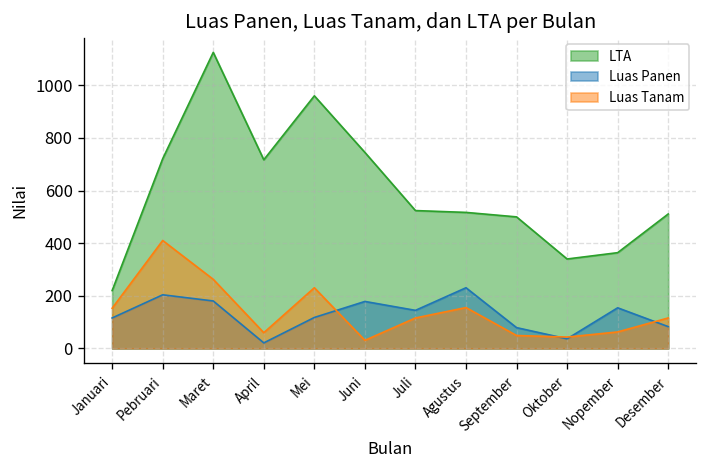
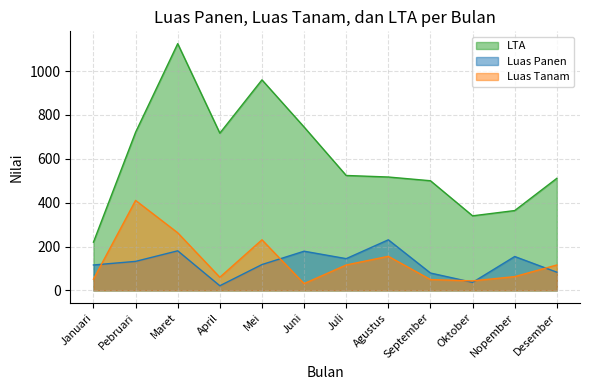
Luas Tanam, Januari: 150 -> 50
Luas Panen, Pebruari: 200 -> 130
